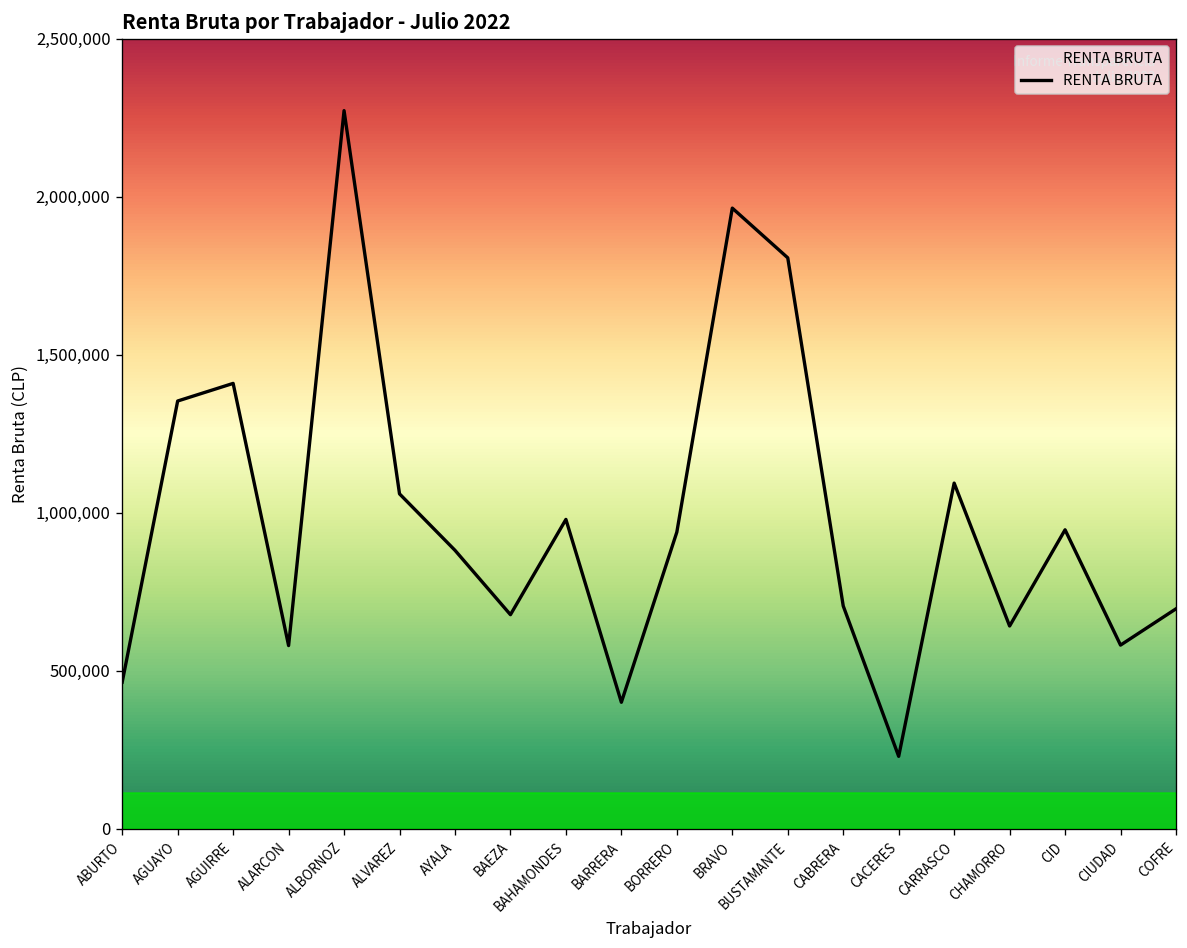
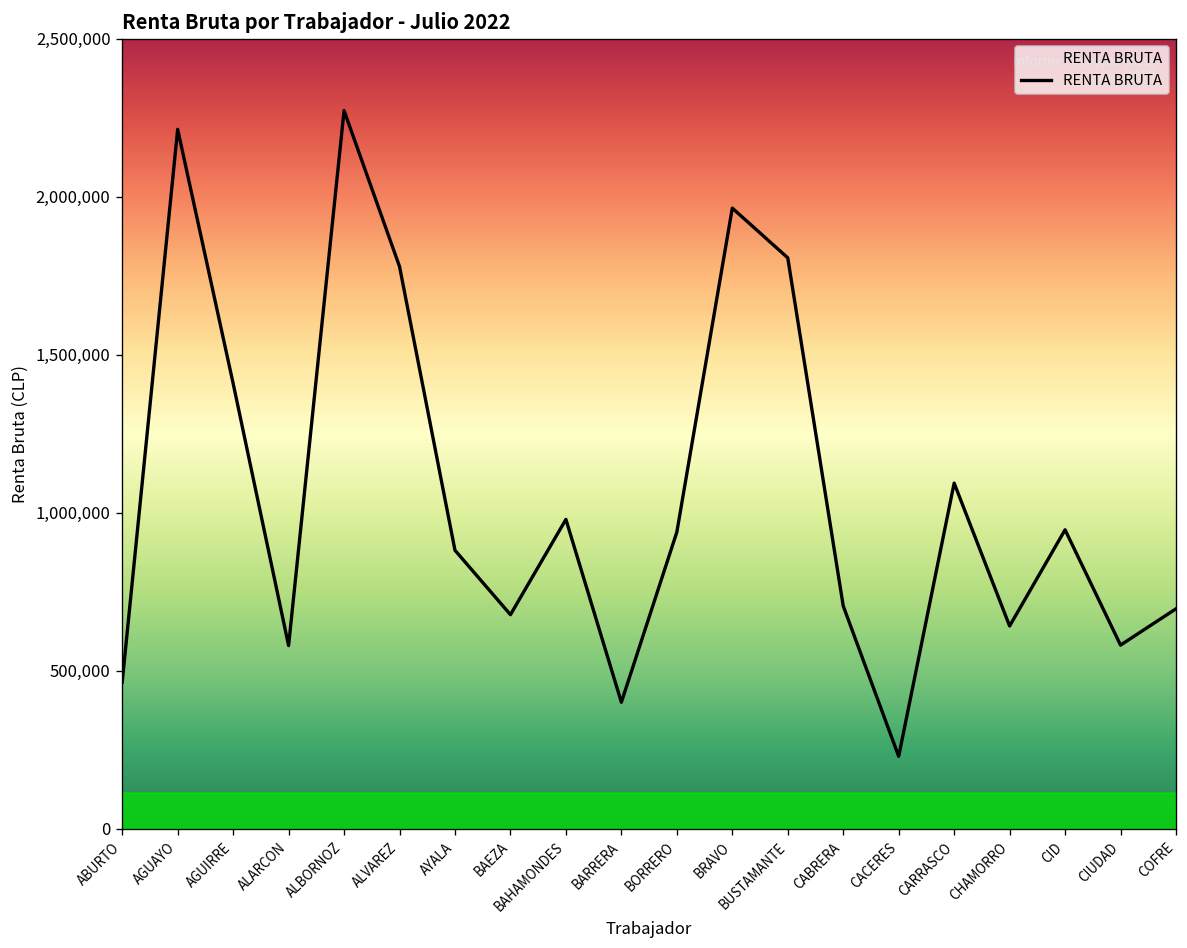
AGUAYO: 1,350,000 -> 2,210,000
ALVAREZ: 1,060,000 -> 1,780,000
